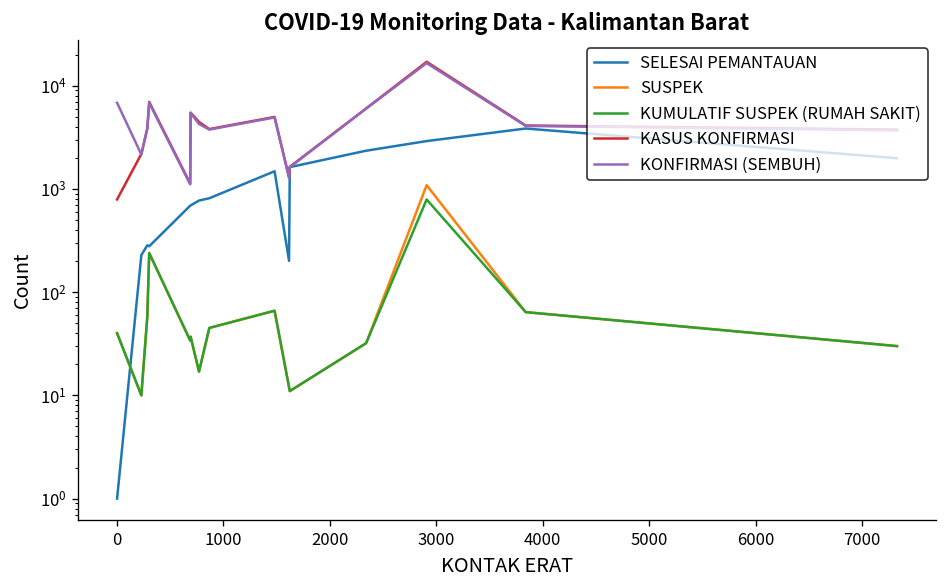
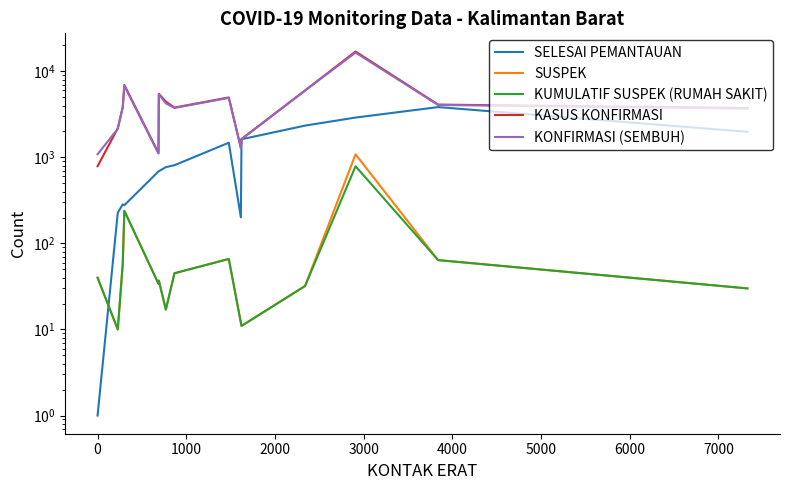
KONFIRMASI (SEMBUH), 0: 7000 -> 1100
